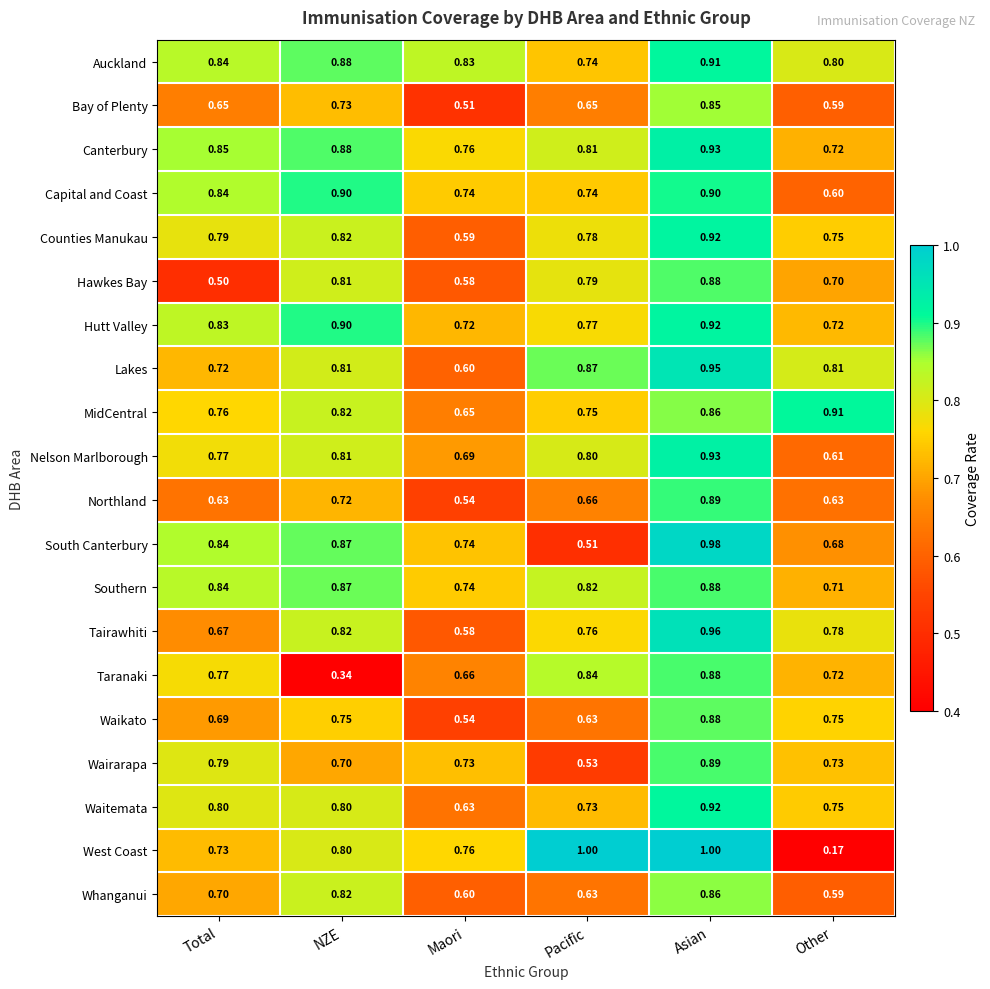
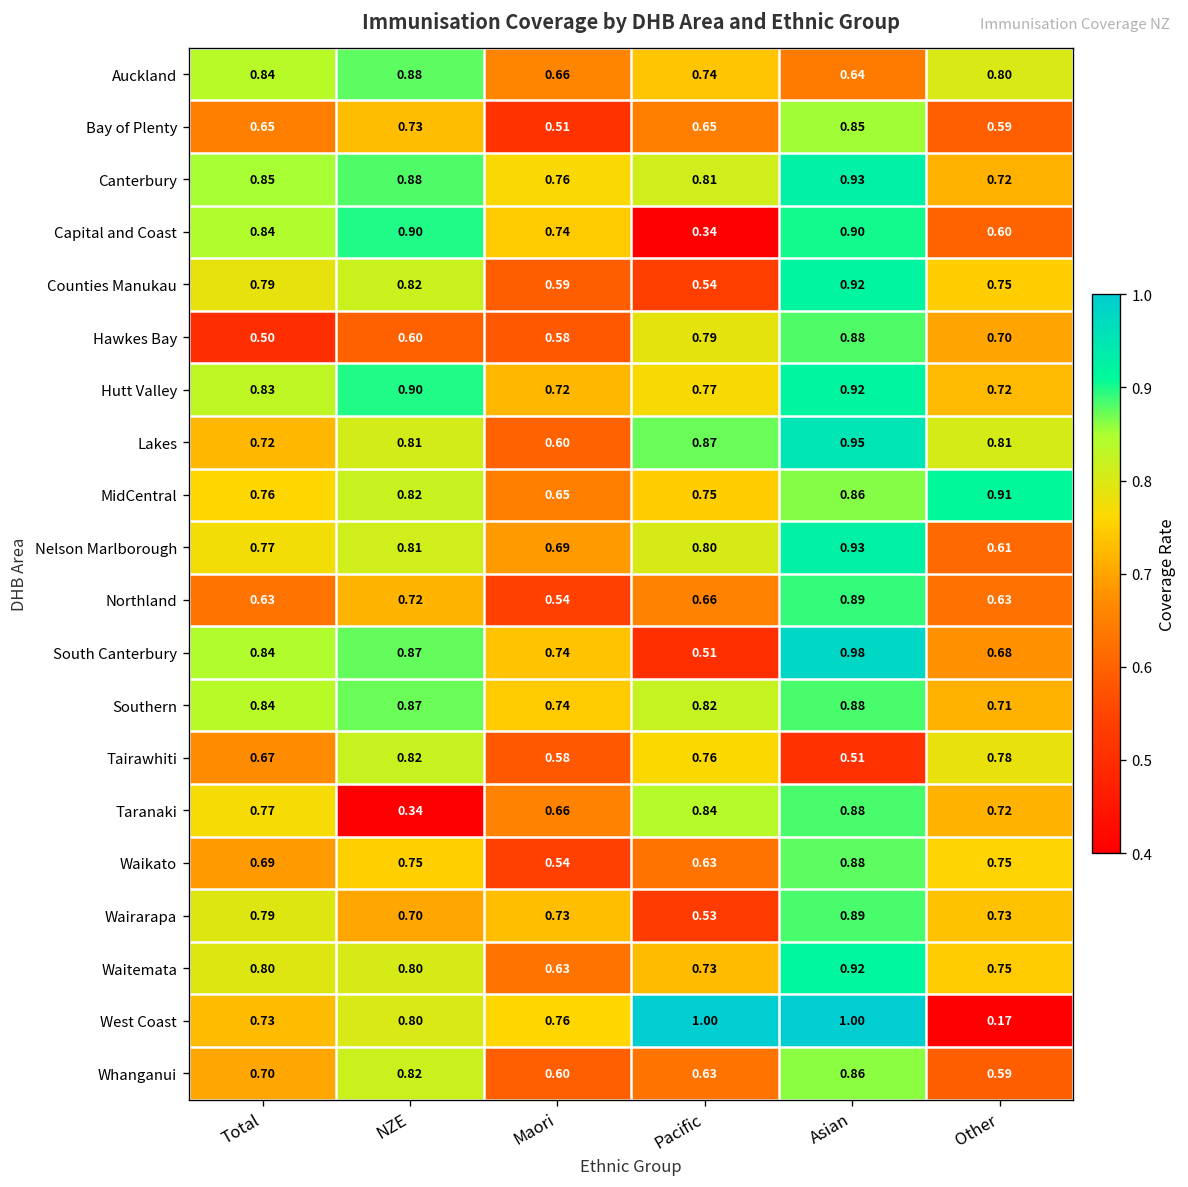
Auckland, Maori: 0.83 -> 0.66
Auckland, Asian: 0.91 -> 0.64
Capital and Coast, Pacific: 0.74 -> 0.34
Counties Manukau, Pacific: 0.78 -> 0.54
Hawkes Bay, NZE: 0.81 -> 0.60
Tairawhiti, Asian: 0.96 -> 0.51
